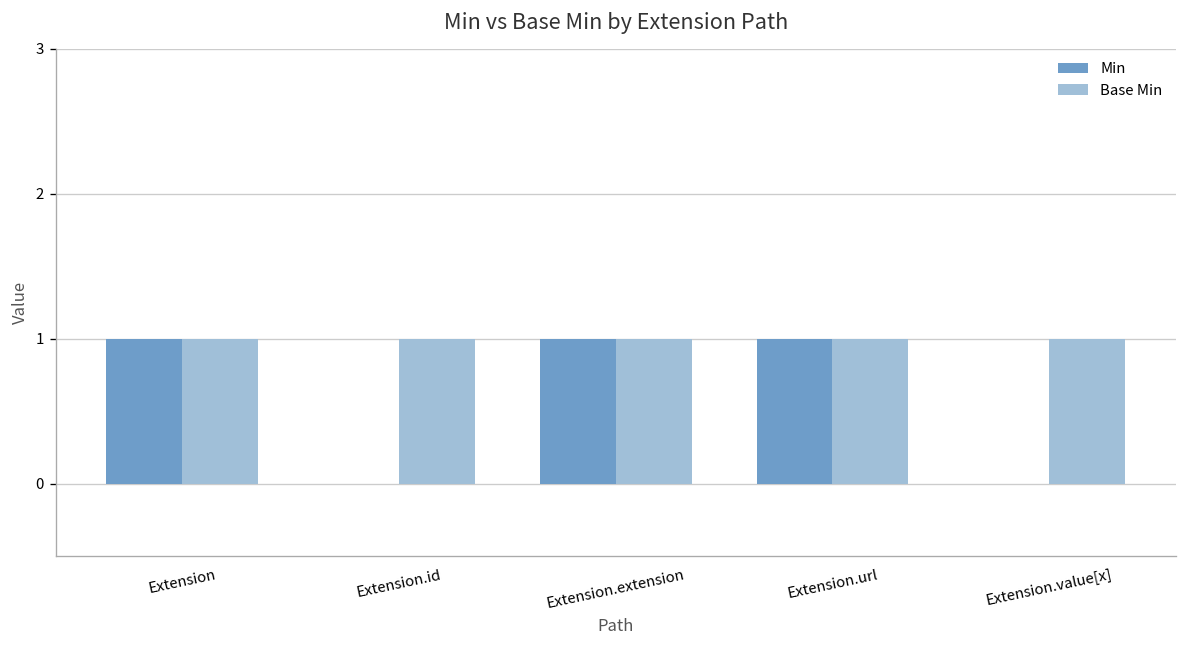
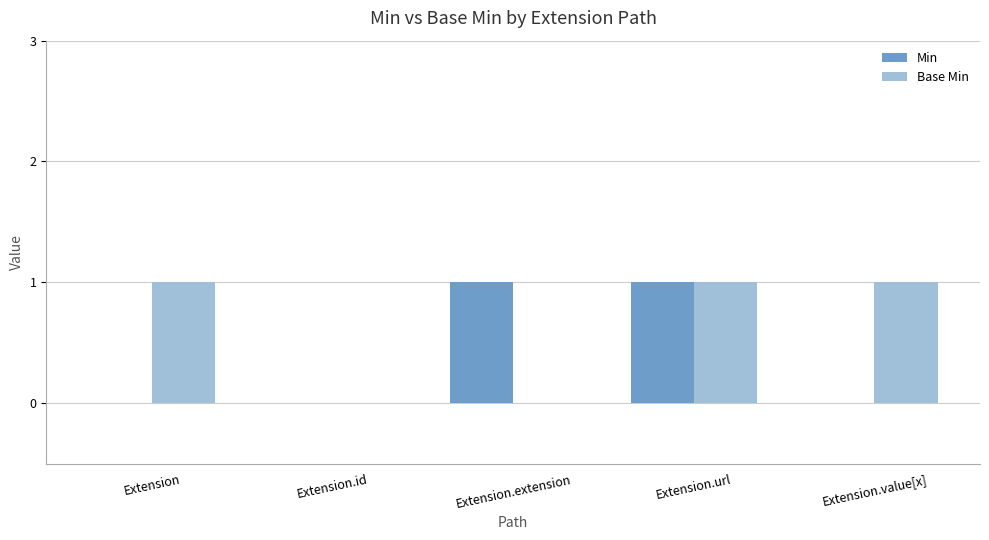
Min, Extension: 1 -> 0
Base Min, Extension.id: 1 -> 0
Base Min, Extension.extension: 1 -> 0
